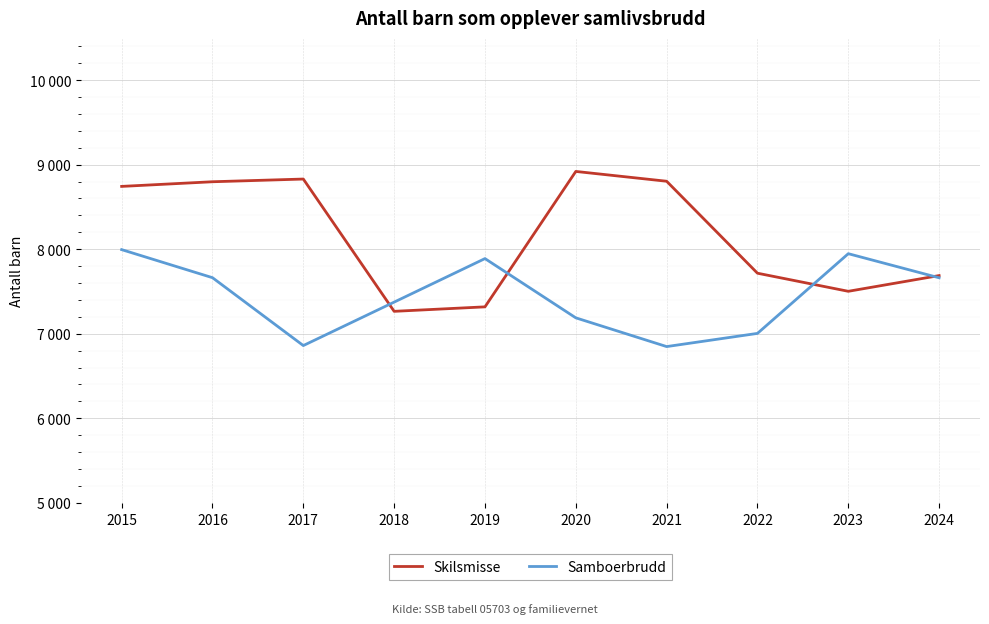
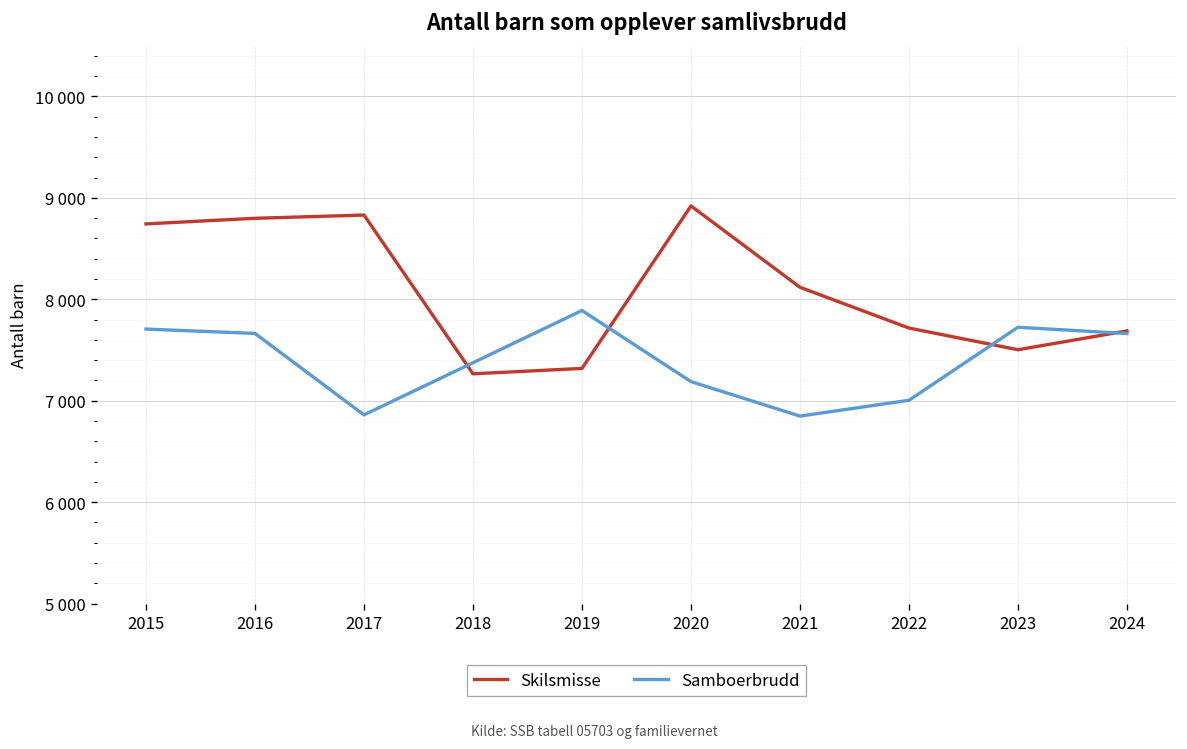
Samboerbrudd, 2015: 8000 -> 7700
Skilsmisse, 2021: 8800 -> 8100
Samboerbrudd, 2023: 7900 -> 7700
